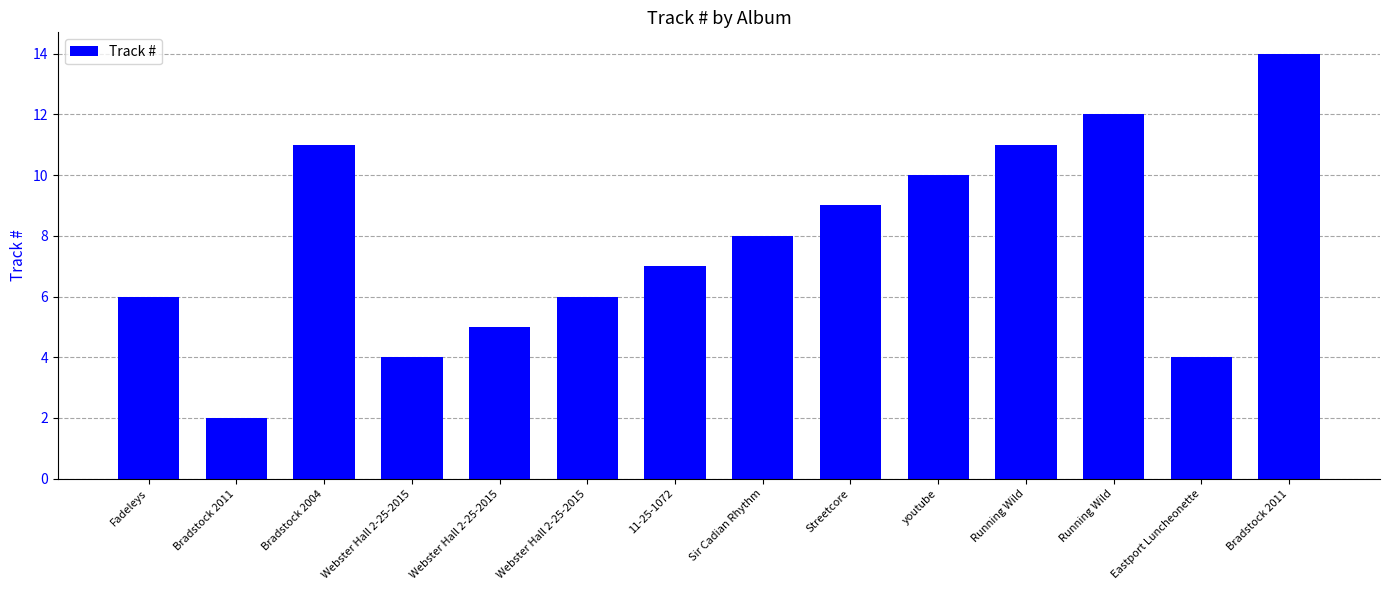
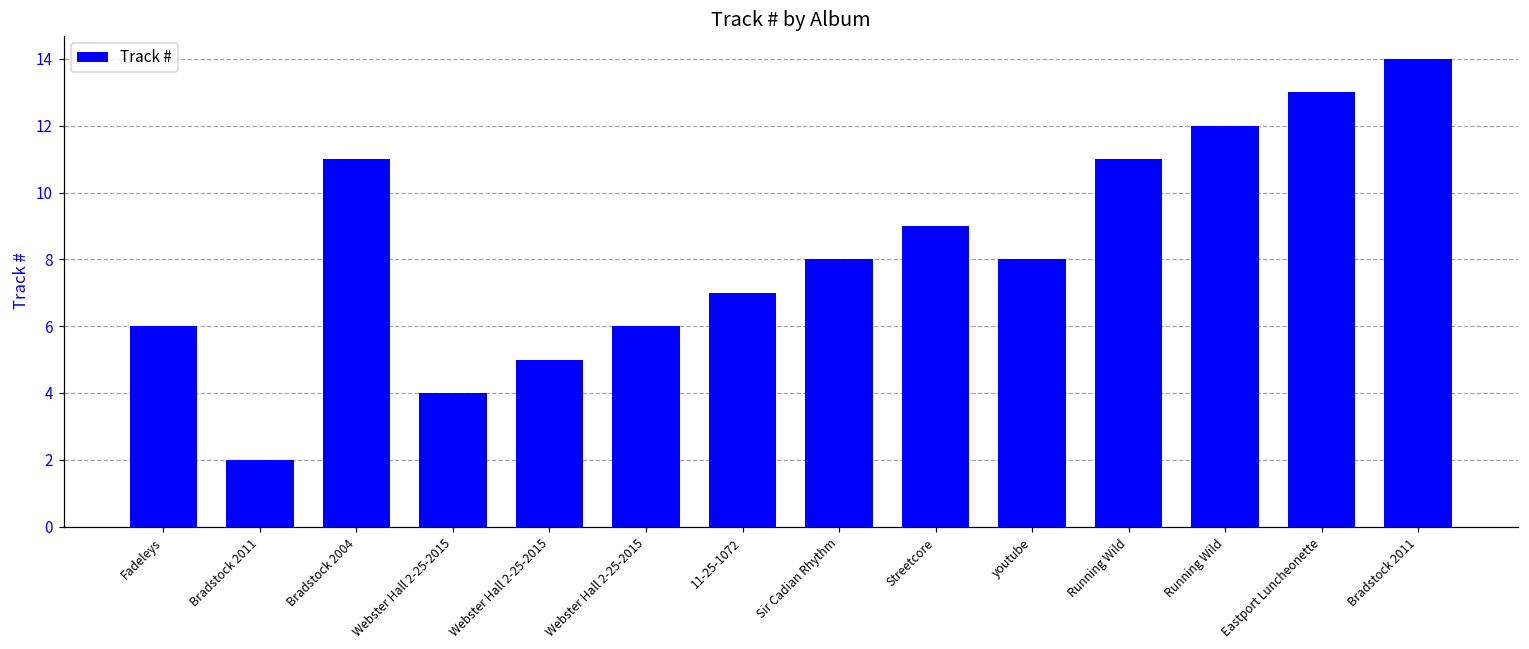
youtube: 10 -> 8
Eastport Luncheonette: 4 -> 13
